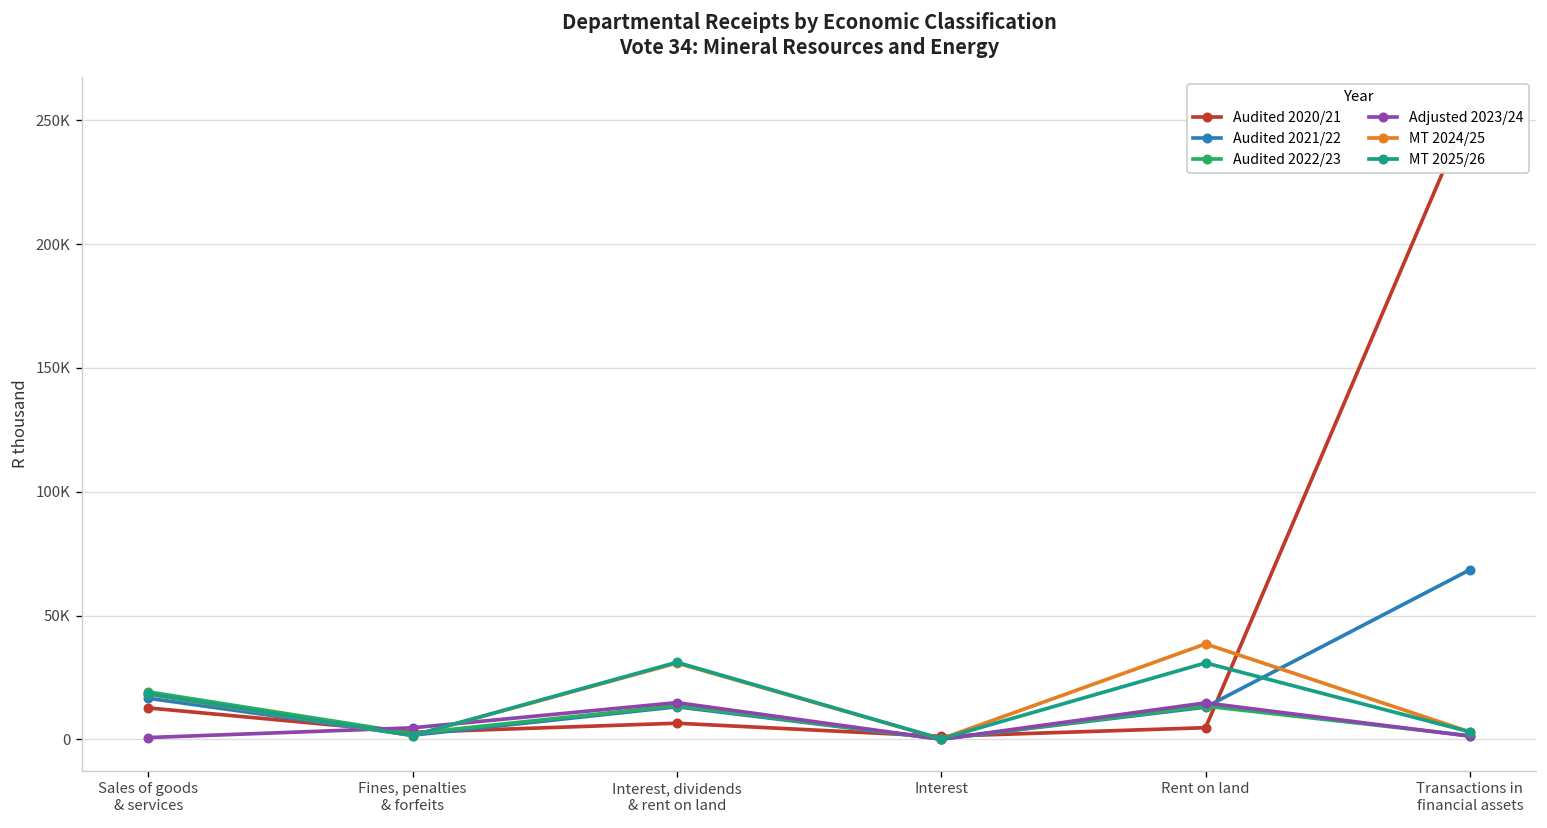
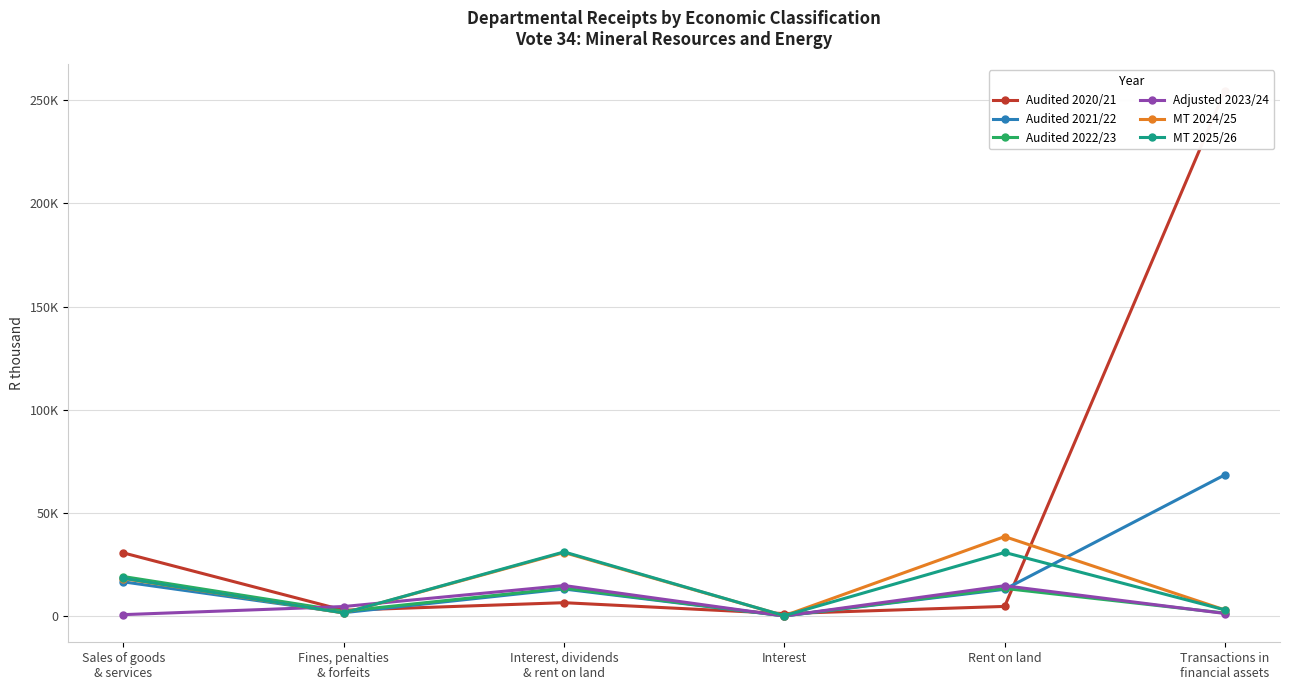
Audited 2020/21, Sales of goods & services: 13000 -> 31000
